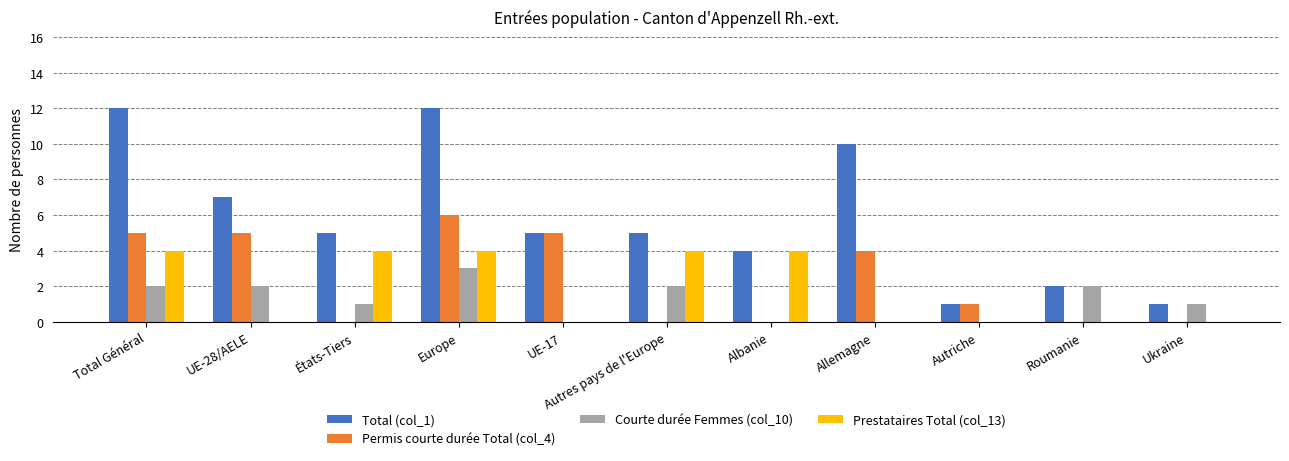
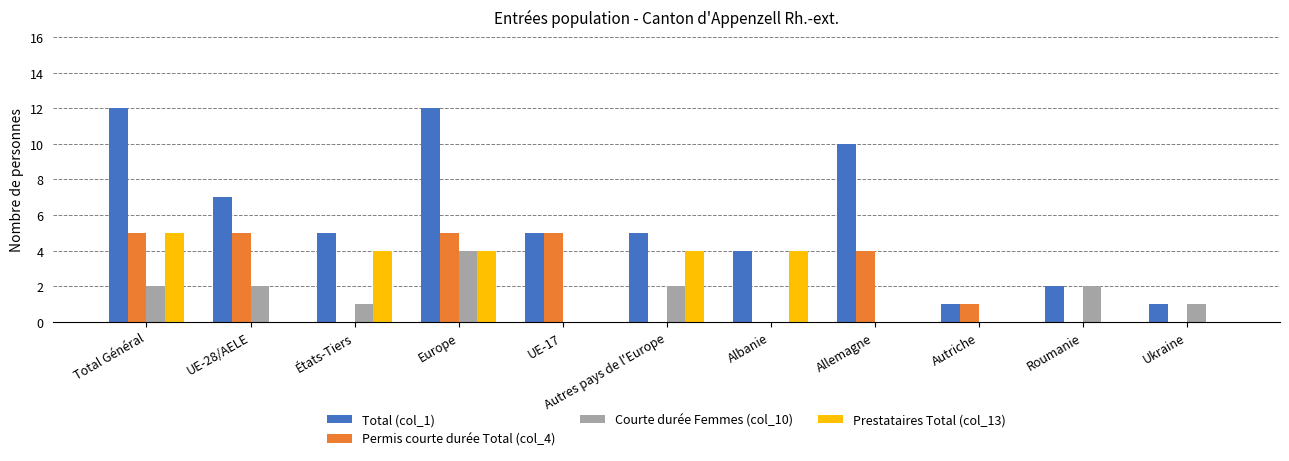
Prestataires Total (col_13), Total Général: 4 -> 5
Permis courte durée Total (col_4), Europe: 6 -> 5
Courte durée Femmes (col_10), Europe: 3 -> 4
